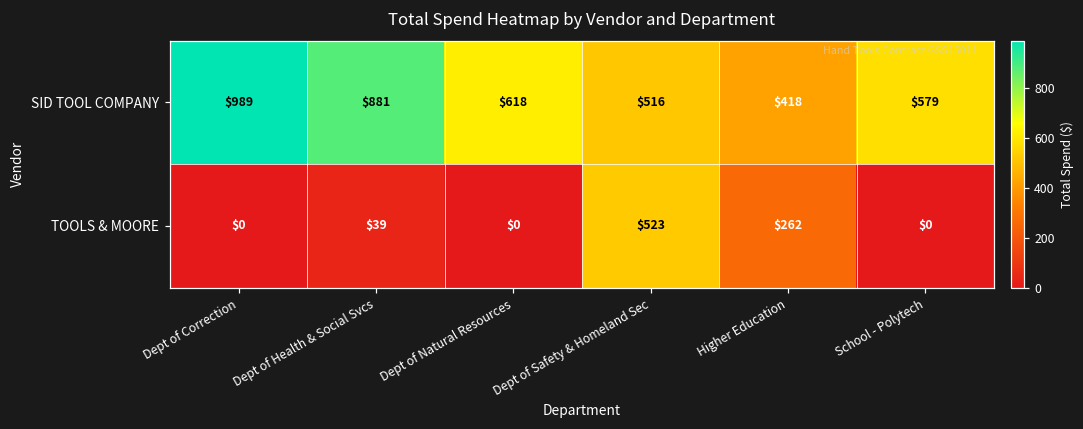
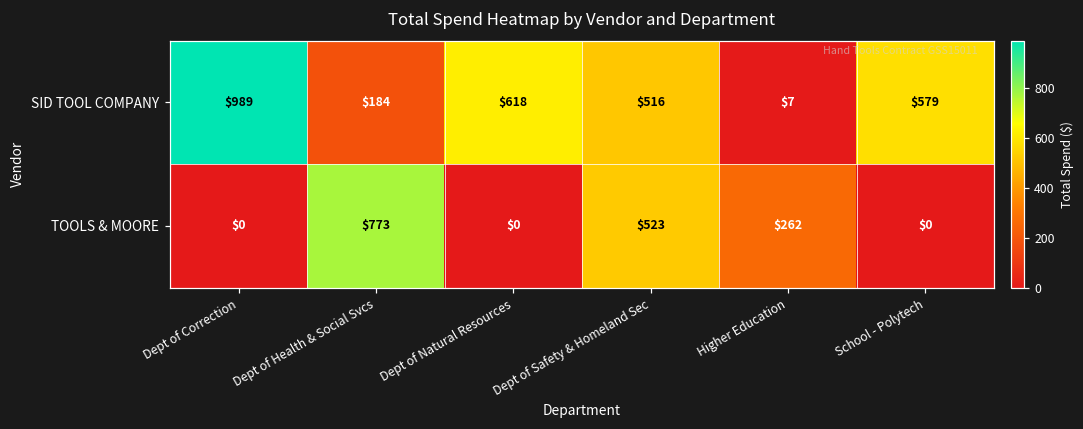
SID TOOL COMPANY, Dept of Health & Social Svcs: $881 -> $184
SID TOOL COMPANY, Higher Education: $418 -> $7
TOOLS & MOORE, Dept of Health & Social Svcs: $39 -> $773
